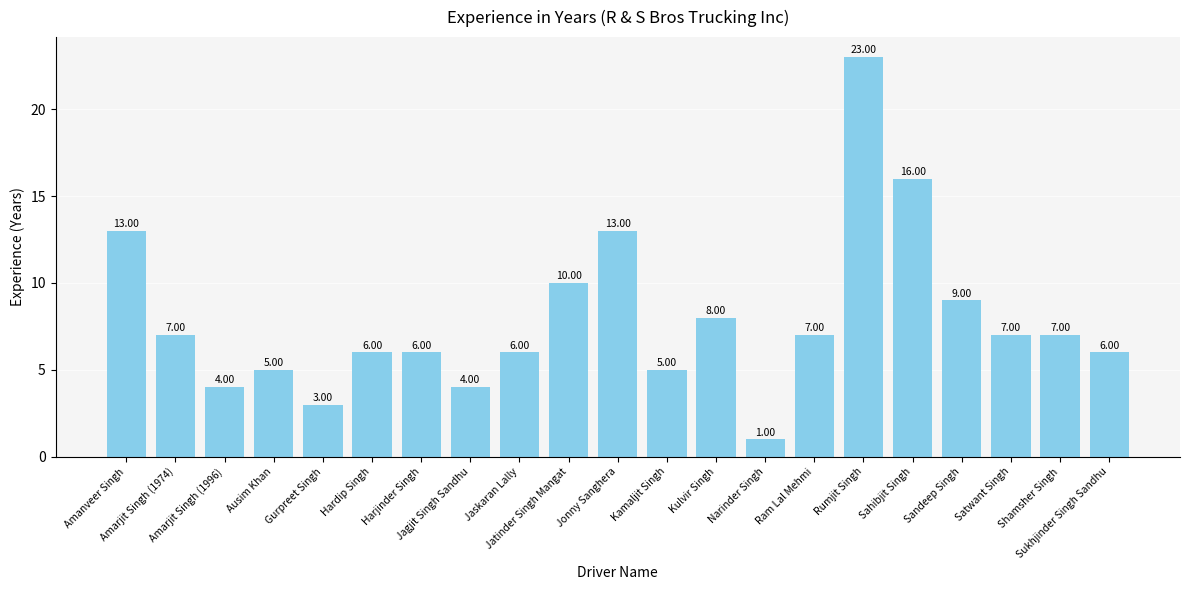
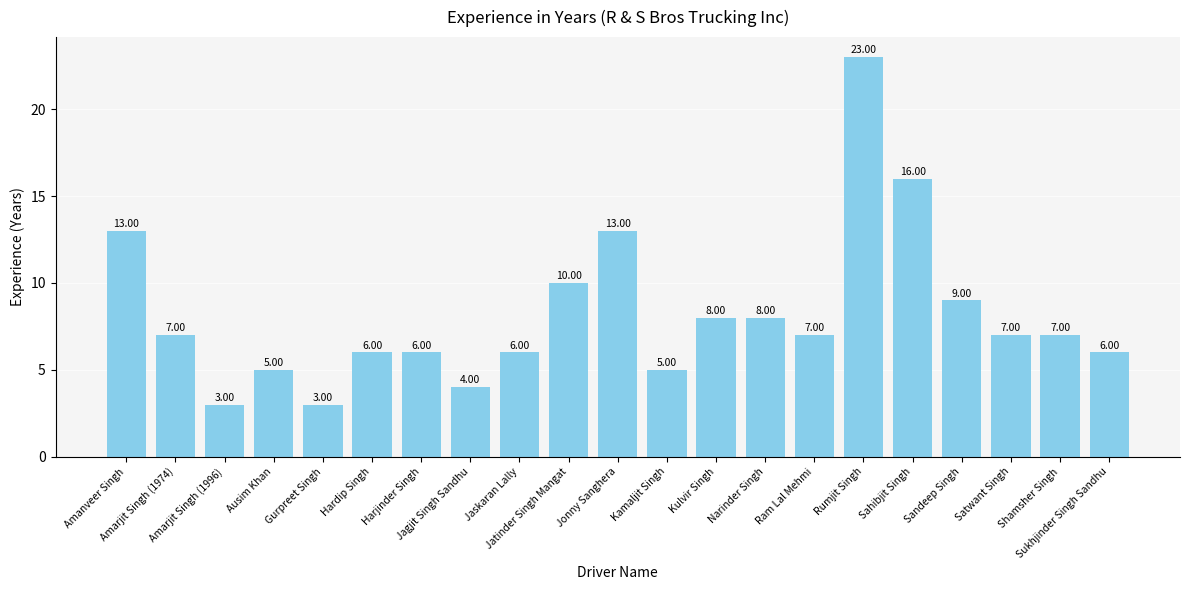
Amarjit Singh (1996): 4.00 -> 3.00
Narinder Singh: 1.00 -> 8.00
